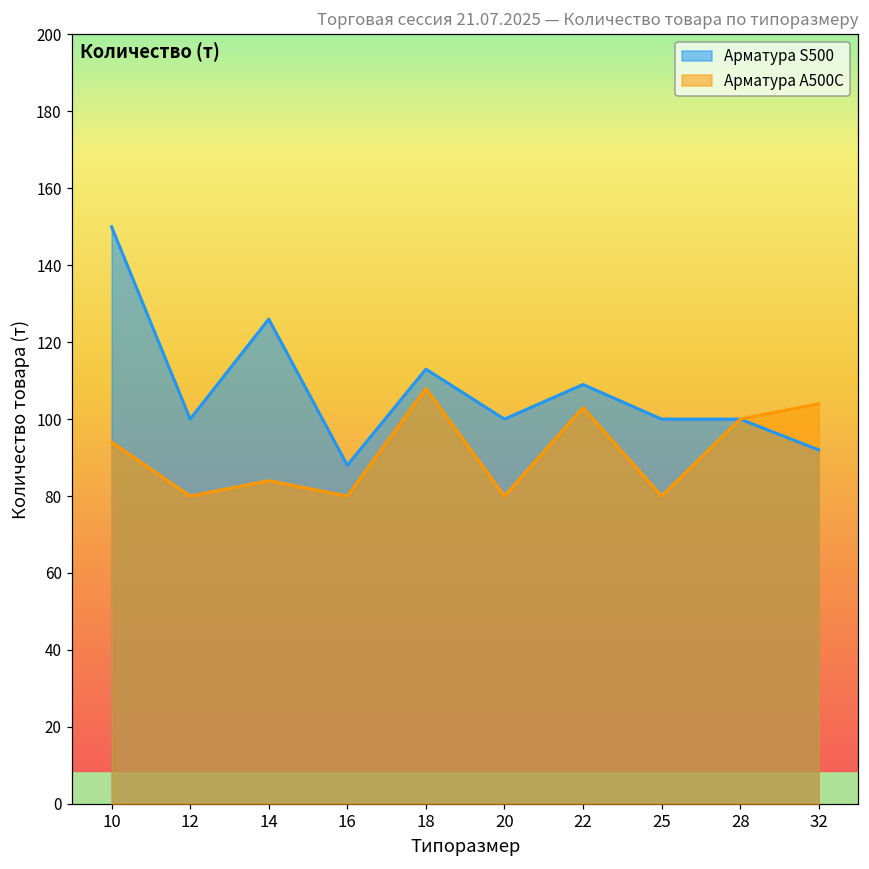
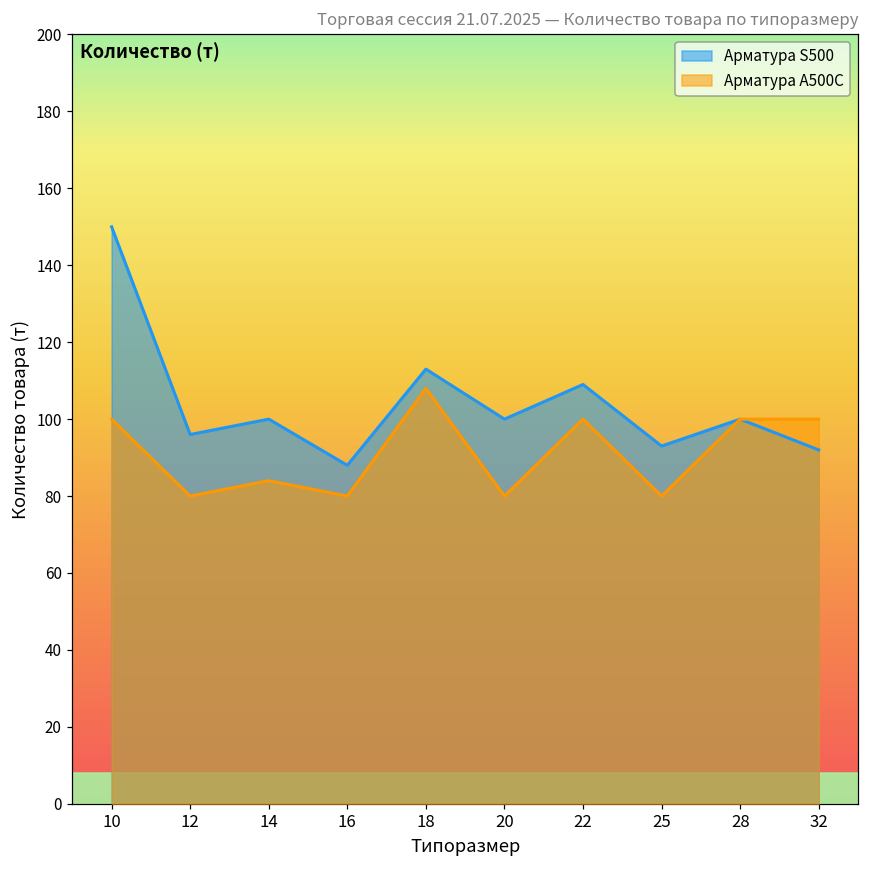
Арматура А500С, 10: 94 -> 100
Арматура S500, 12: 100 -> 96
Арматура S500, 14: 126 -> 100
Арматура А500С, 22: 103 -> 100
Арматура S500, 25: 100 -> 93
Арматура А500С, 32: 104 -> 100
